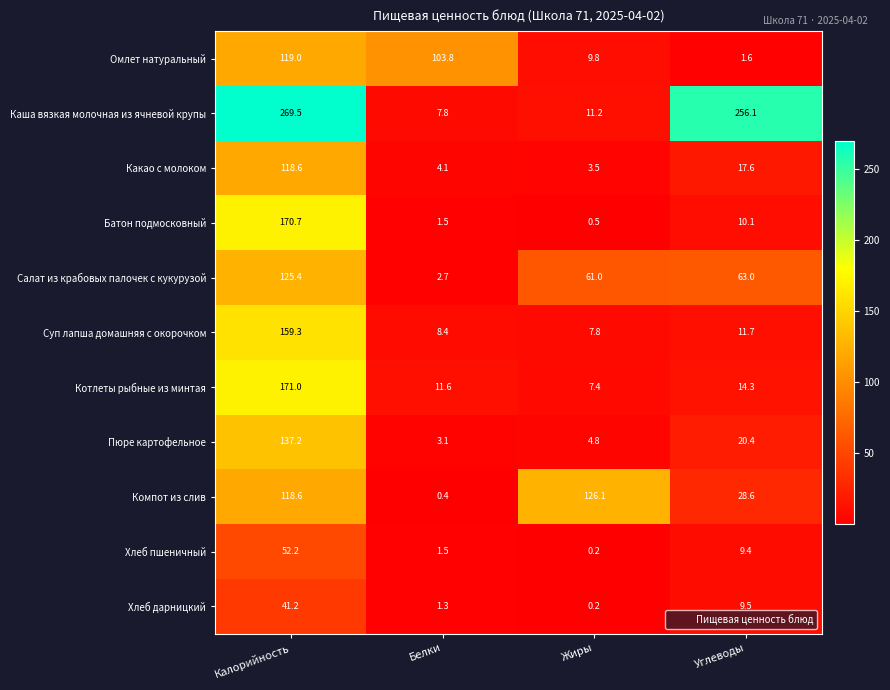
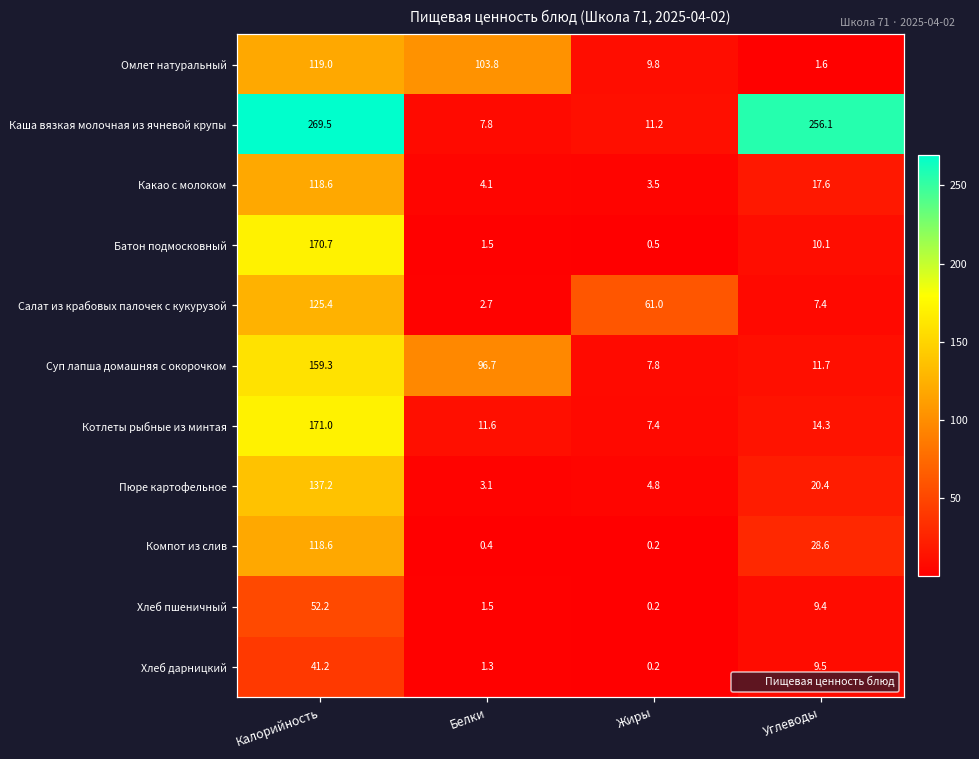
Салат из крабовых палочек с кукурузой, Углеводы: 63.0 -> 7.4
Суп лапша домашняя с окорочком, Белки: 8.4 -> 96.7
Компот из слив, Жиры: 126.1 -> 0.2
